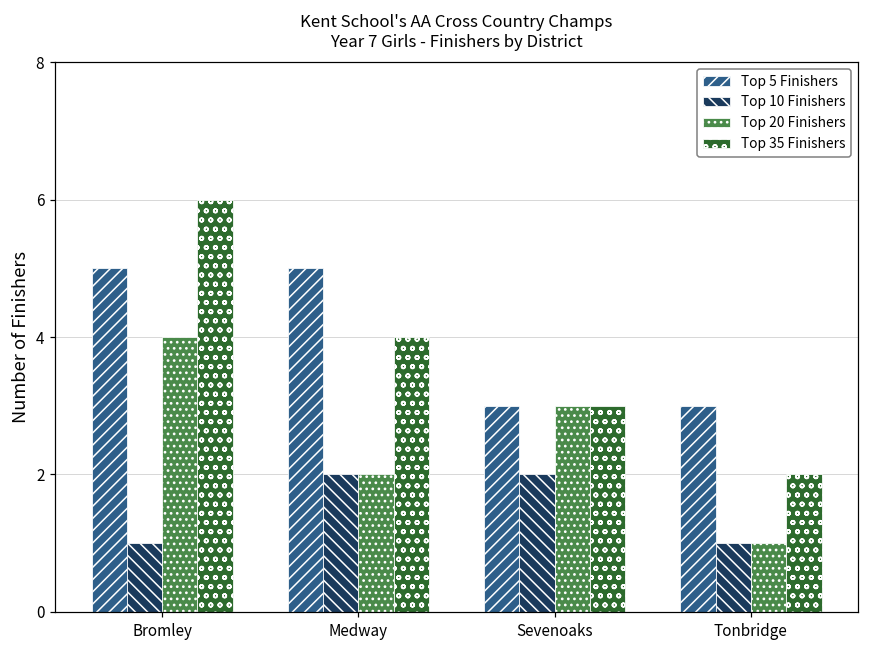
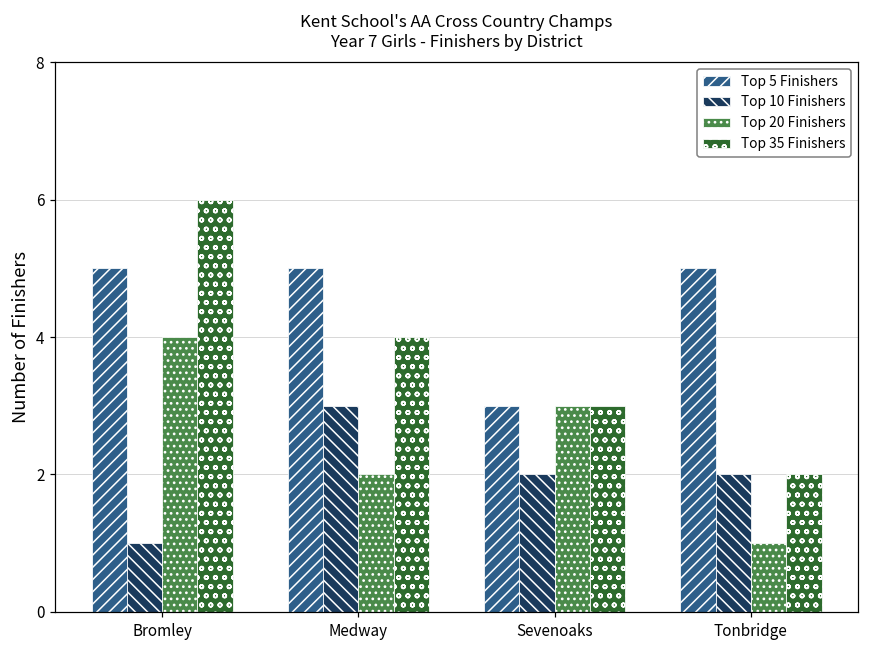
Top 10 Finishers, Medway: 2 -> 3
Top 5 Finishers, Tonbridge: 3 -> 5
Top 10 Finishers, Tonbridge: 1 -> 2
